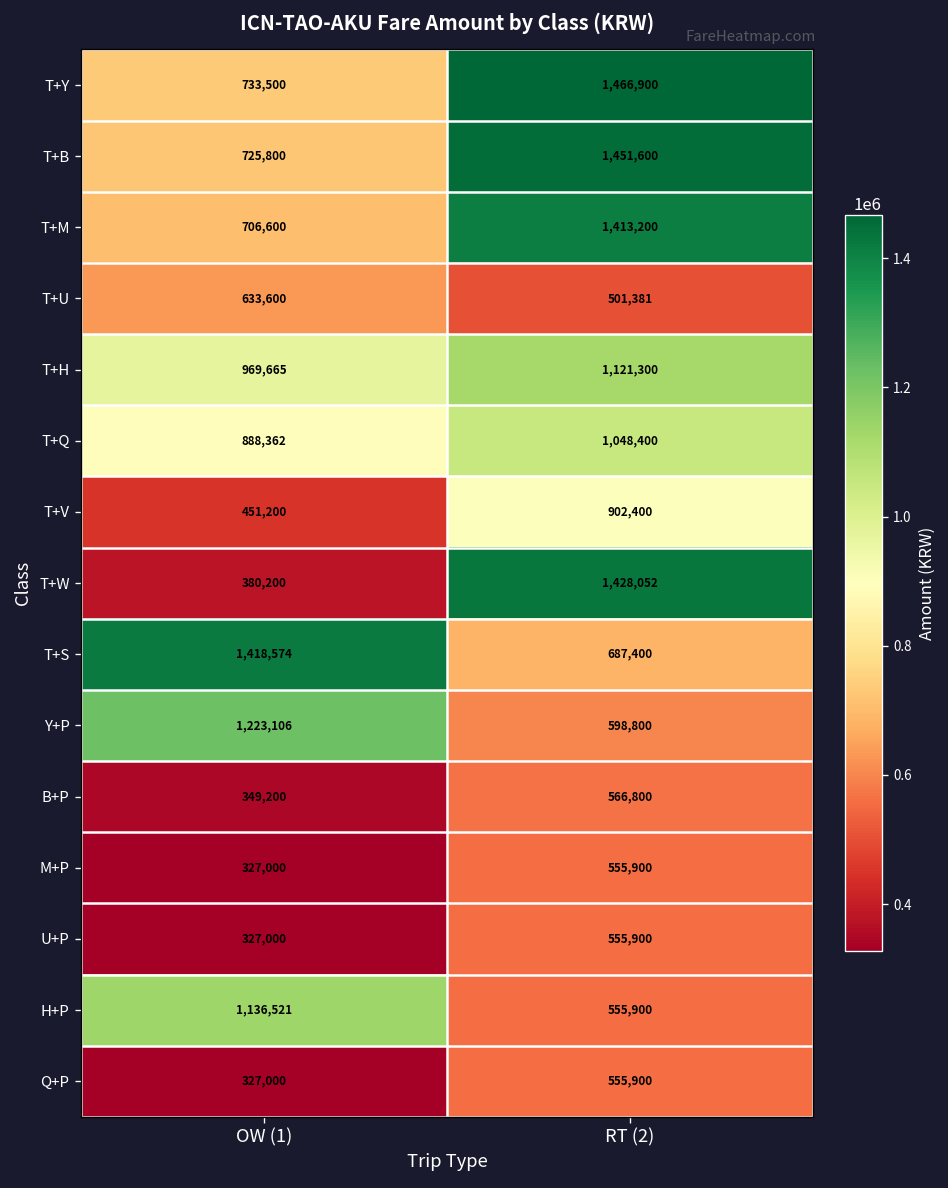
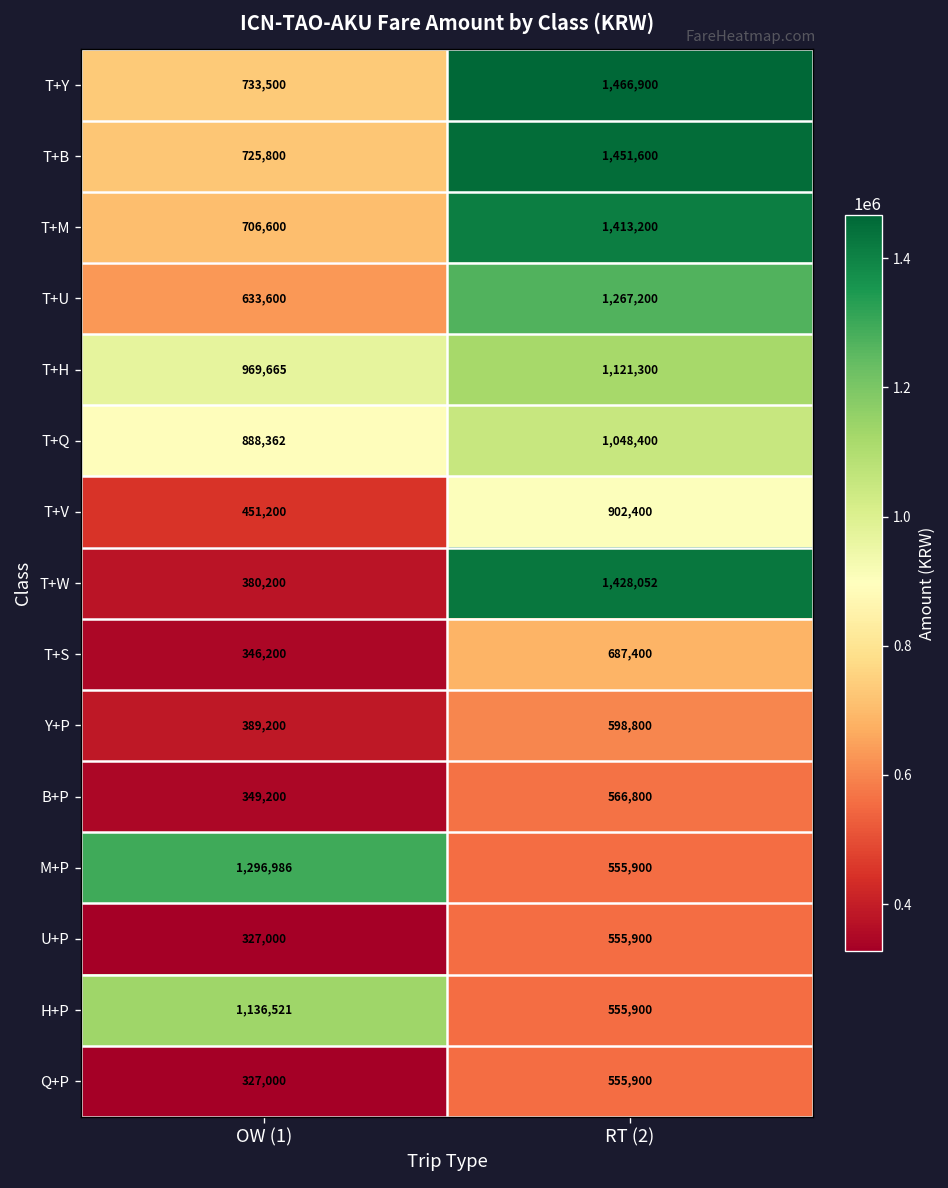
T+U, RT (2): 501,381 -> 1,267,200
T+S, OW (1): 1,418,574 -> 346,200
Y+P, OW (1): 1,223,106 -> 389,200
M+P, OW (1): 327,000 -> 1,296,986
